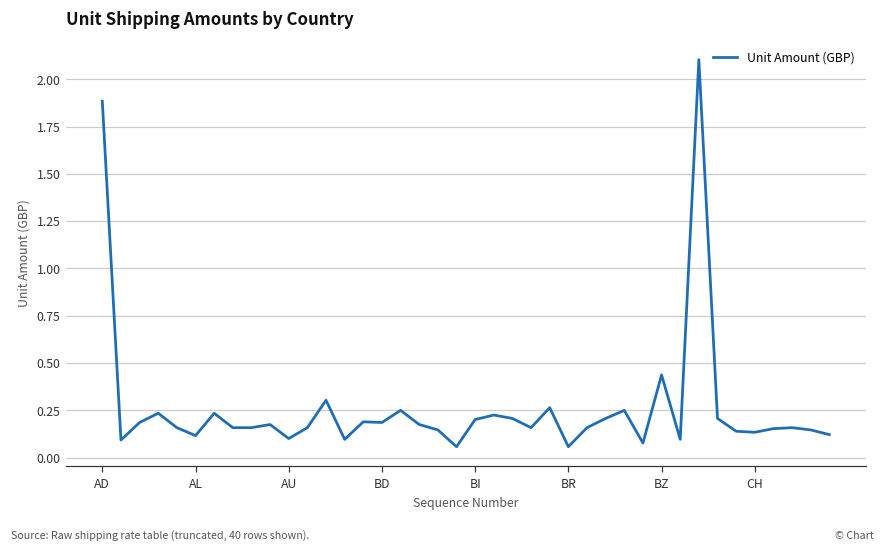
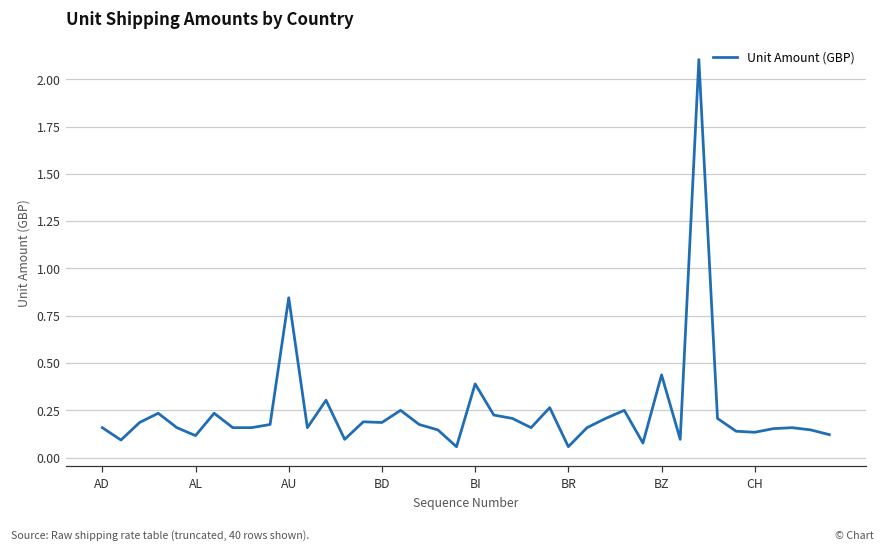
AD: 1.88 -> 0.16
AU: 0.10 -> 0.84
BI: 0.20 -> 0.39
